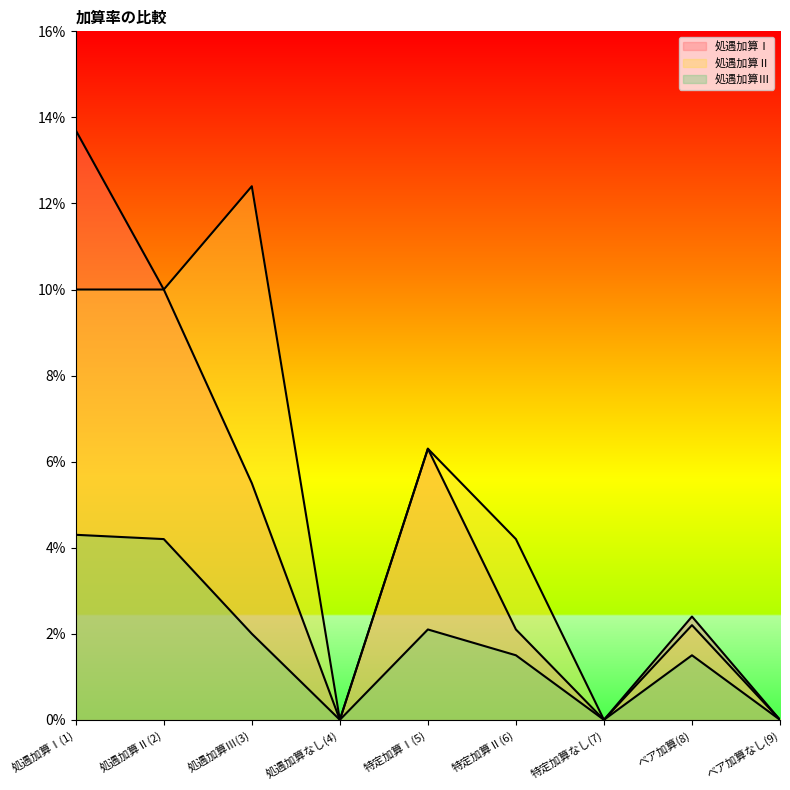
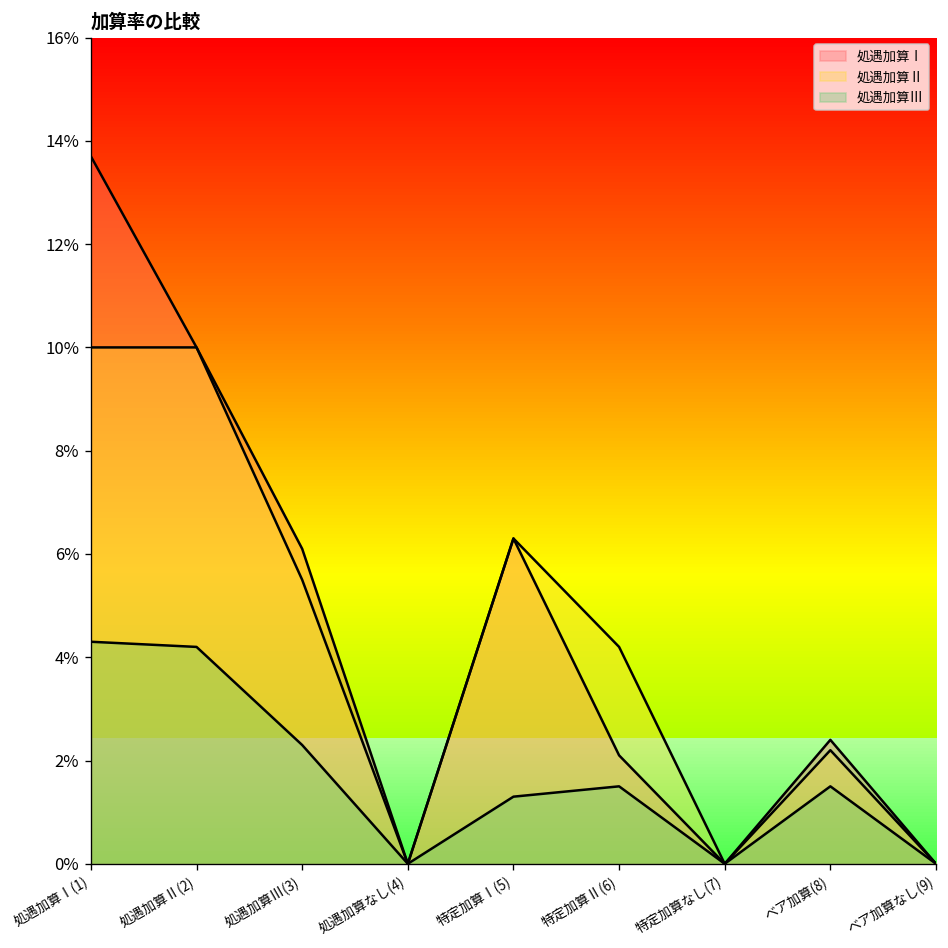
処遇加算Ⅰ, 処遇加算Ⅲ(3): 5.5% -> 6.1%
処遇加算Ⅱ, 処遇加算Ⅲ(3): 12.4% -> 5.5%
処遇加算Ⅲ, 処遇加算Ⅲ(3): 2.0% -> 2.3%
処遇加算Ⅲ, 特定加算Ⅰ(5): 2.1% -> 1.3%
